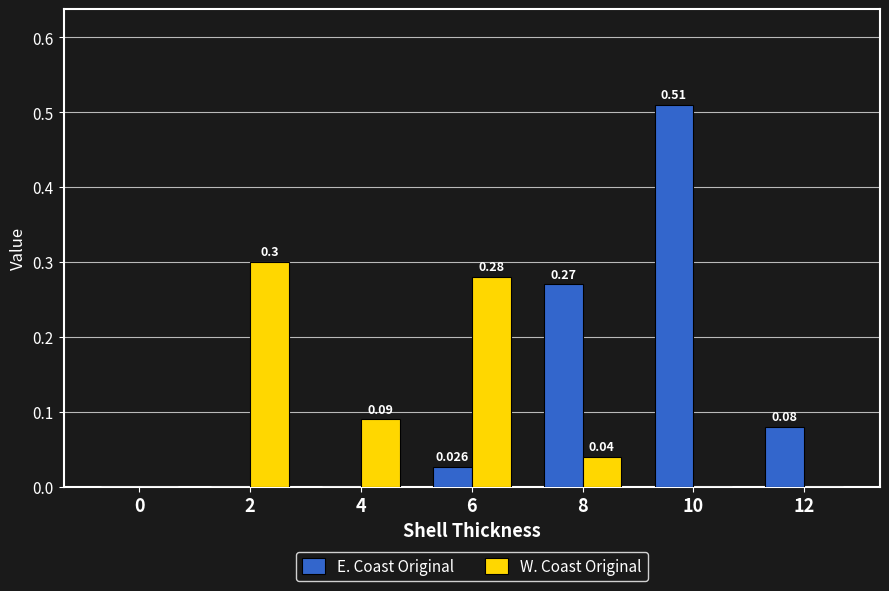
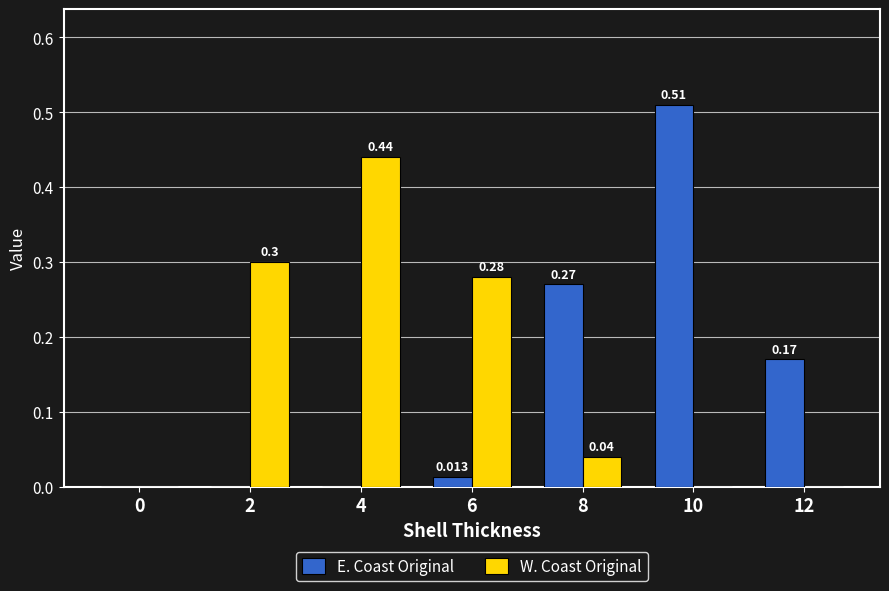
W. Coast Original, 4: 0.09 -> 0.44
E. Coast Original, 6: 0.026 -> 0.013
E. Coast Original, 12: 0.08 -> 0.17
